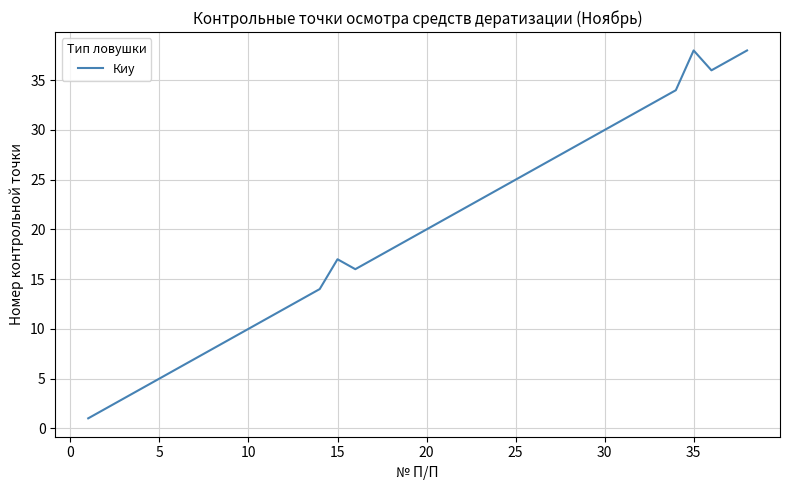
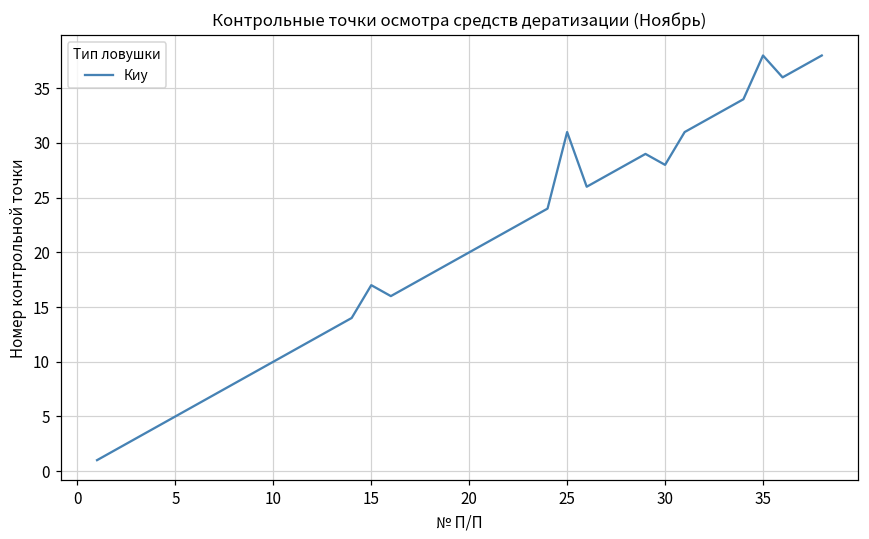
25: 25 -> 31
30: 30 -> 28
